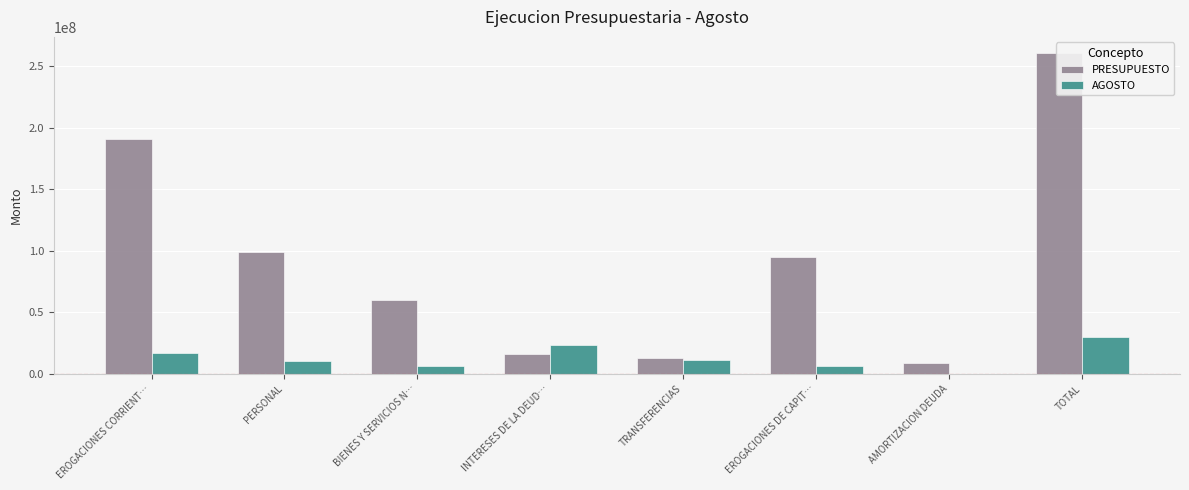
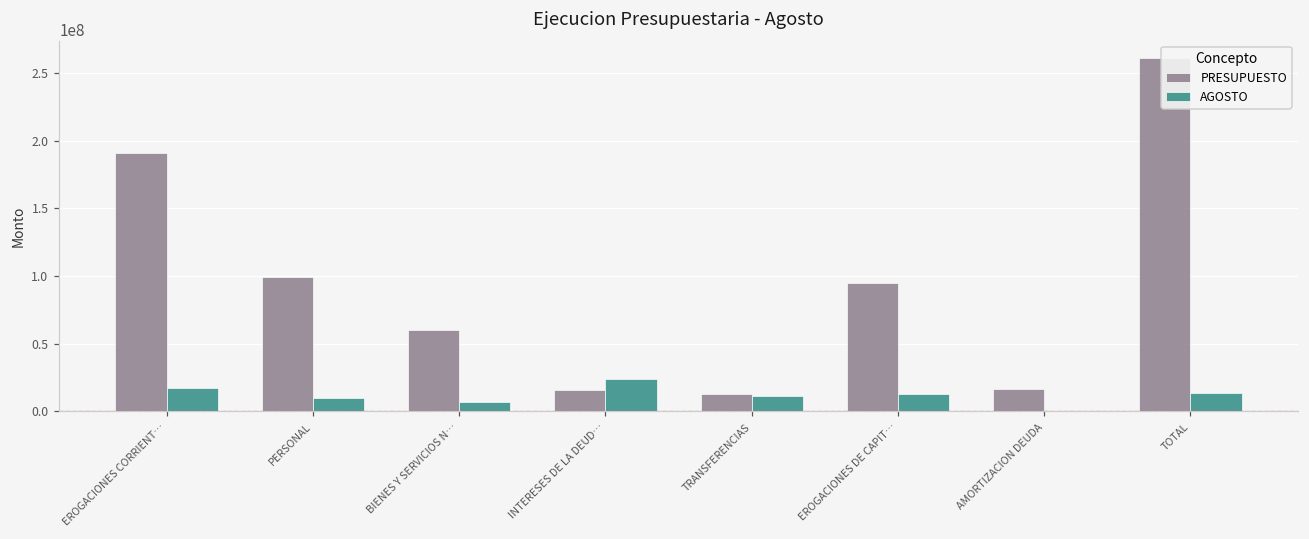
AGOSTO, EROGACIONES DE CAPIT…: 6000000 -> 13000000
PRESUPUESTO, AMORTIZACION DEUDA: 9000000 -> 16000000
AGOSTO, TOTAL: 30000000 -> 14000000
